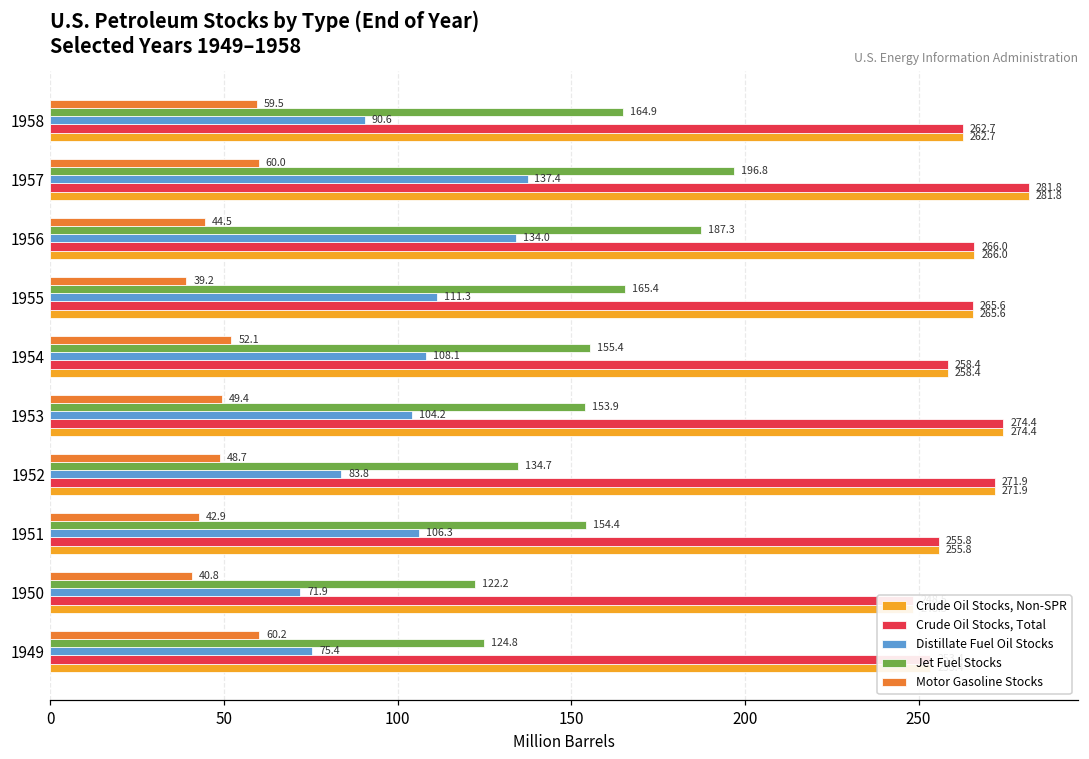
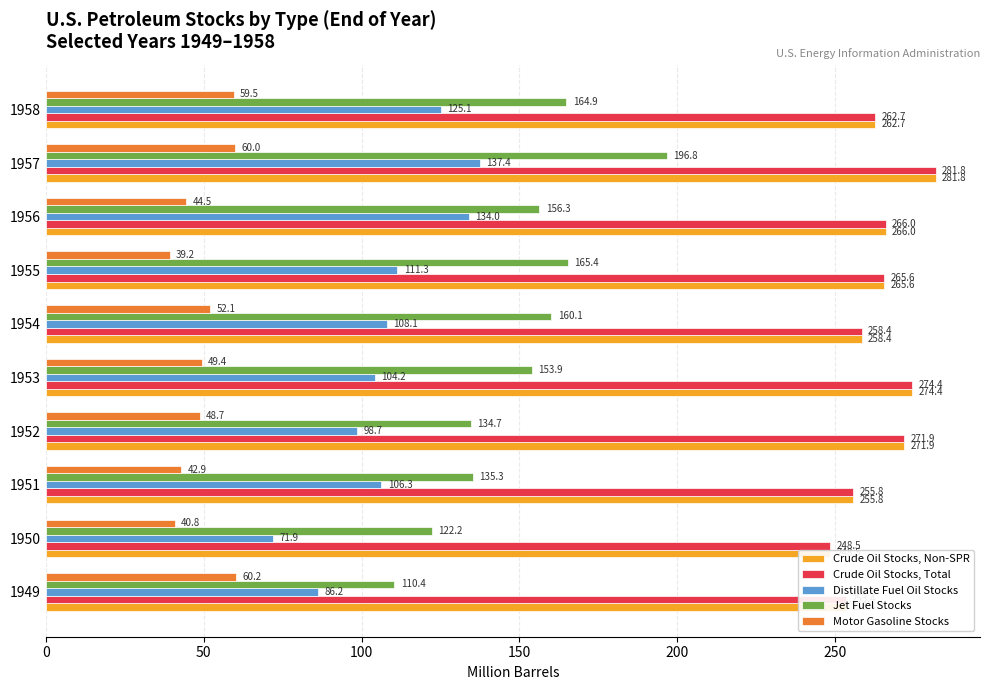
Distillate Fuel Oil Stocks, 1958: 90.6 -> 125.1
Jet Fuel Stocks, 1956: 187.3 -> 156.3
Jet Fuel Stocks, 1954: 155.4 -> 160.1
Distillate Fuel Oil Stocks, 1952: 83.8 -> 98.7
Jet Fuel Stocks, 1951: 154.4 -> 135.3
Jet Fuel Stocks, 1949: 124.8 -> 110.4
Distillate Fuel Oil Stocks, 1949: 75.4 -> 86.2
